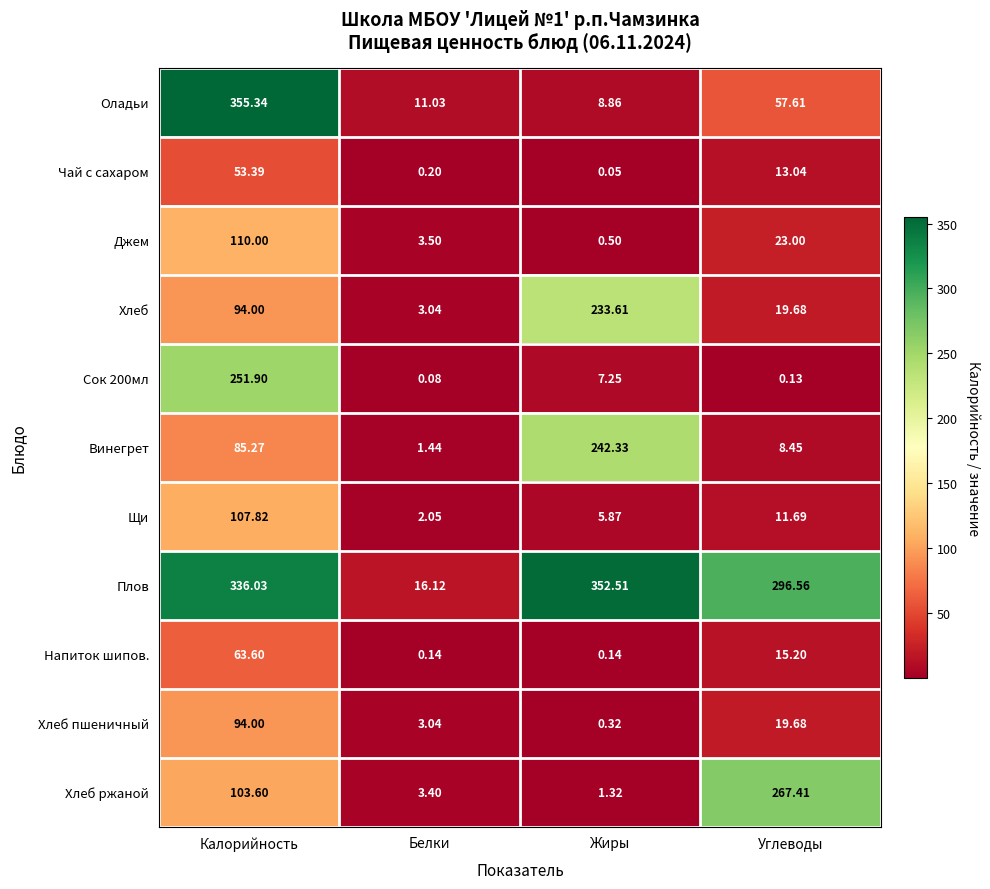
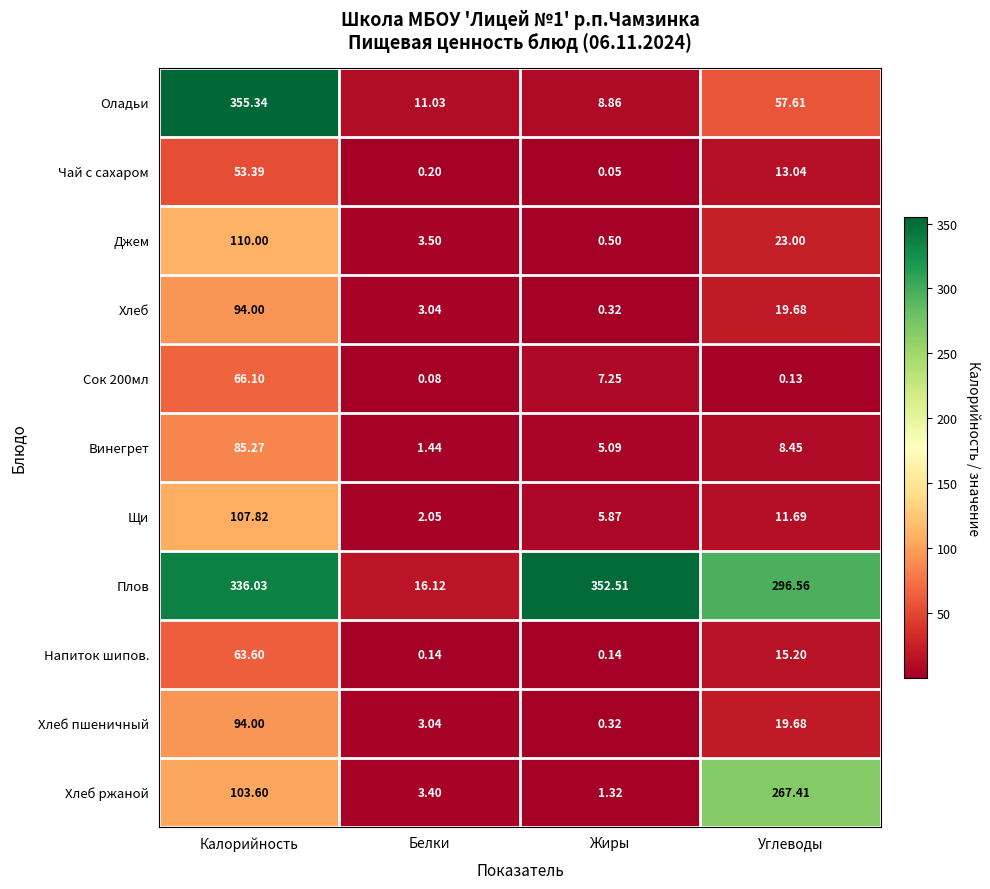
Хлеб, Жиры: 233.61 -> 0.32
Сок 200мл, Калорийность: 251.90 -> 66.10
Винегрет, Жиры: 242.33 -> 5.09
